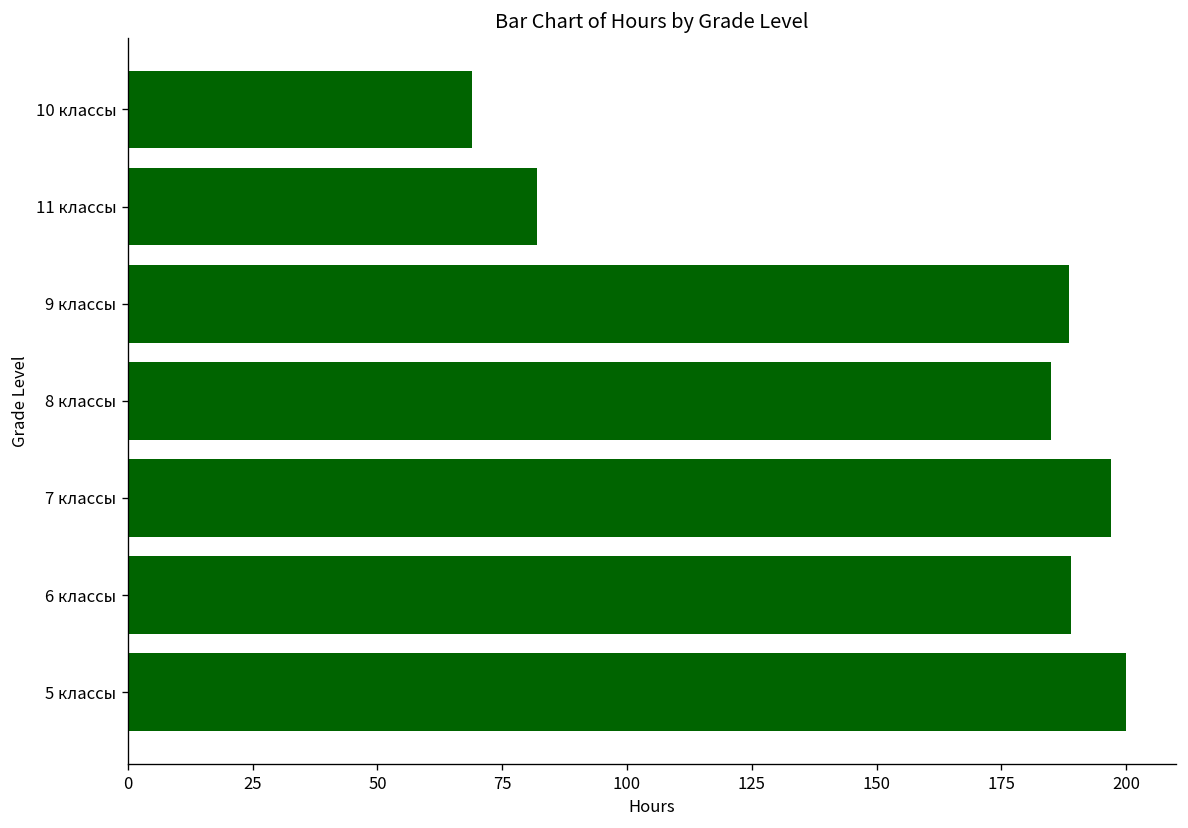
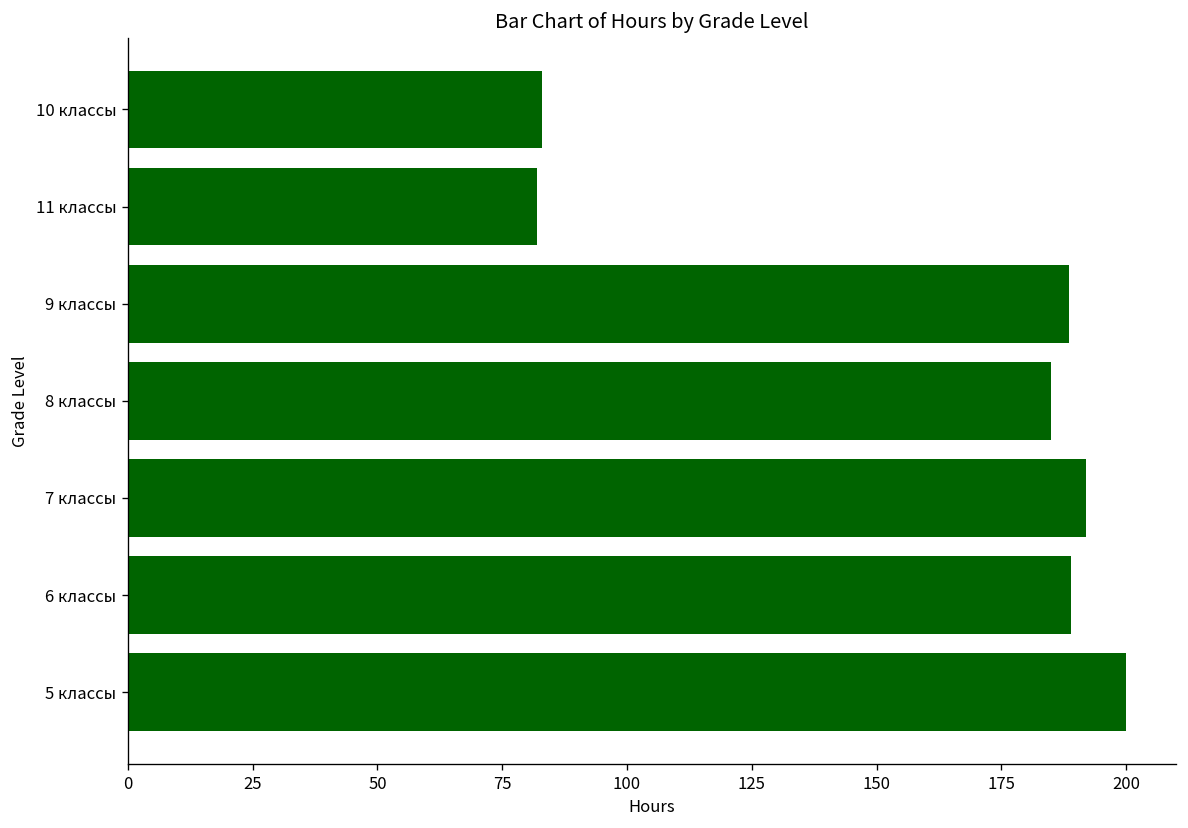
10 классы: 69 -> 83
7 классы: 197 -> 192
